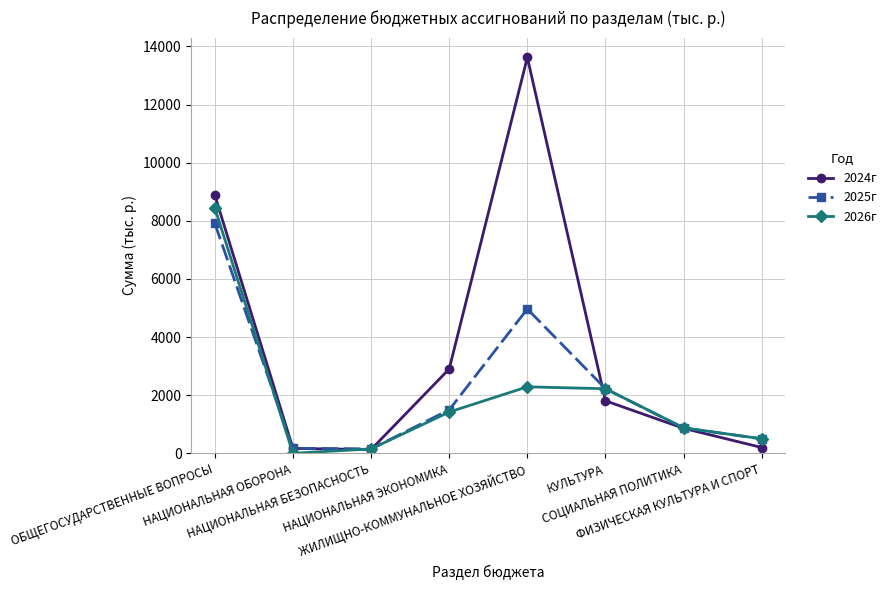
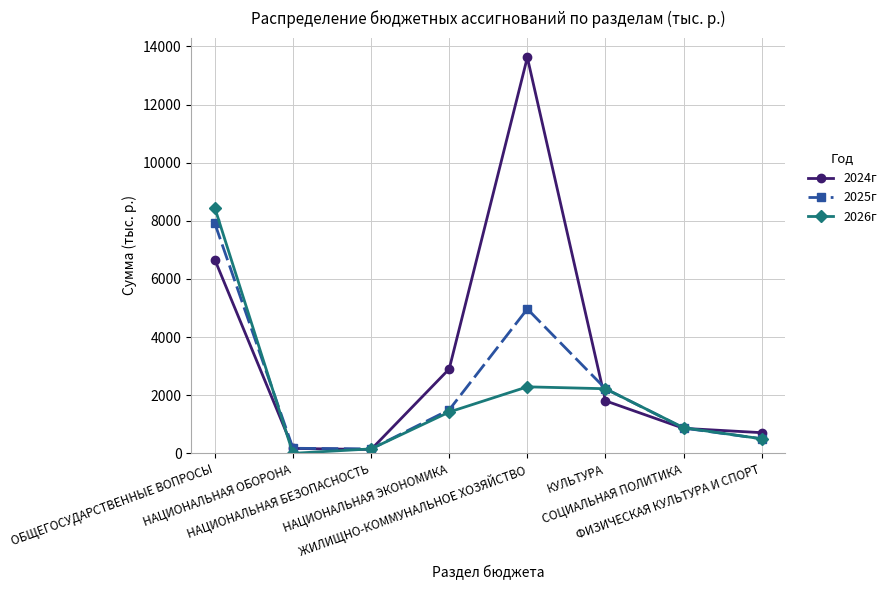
2024г, ОБЩЕГОСУДАРСТВЕННЫЕ ВОПРОСЫ: 8900 -> 6700
2024г, ФИЗИЧЕСКАЯ КУЛЬТУРА И СПОРТ: 200 -> 700
